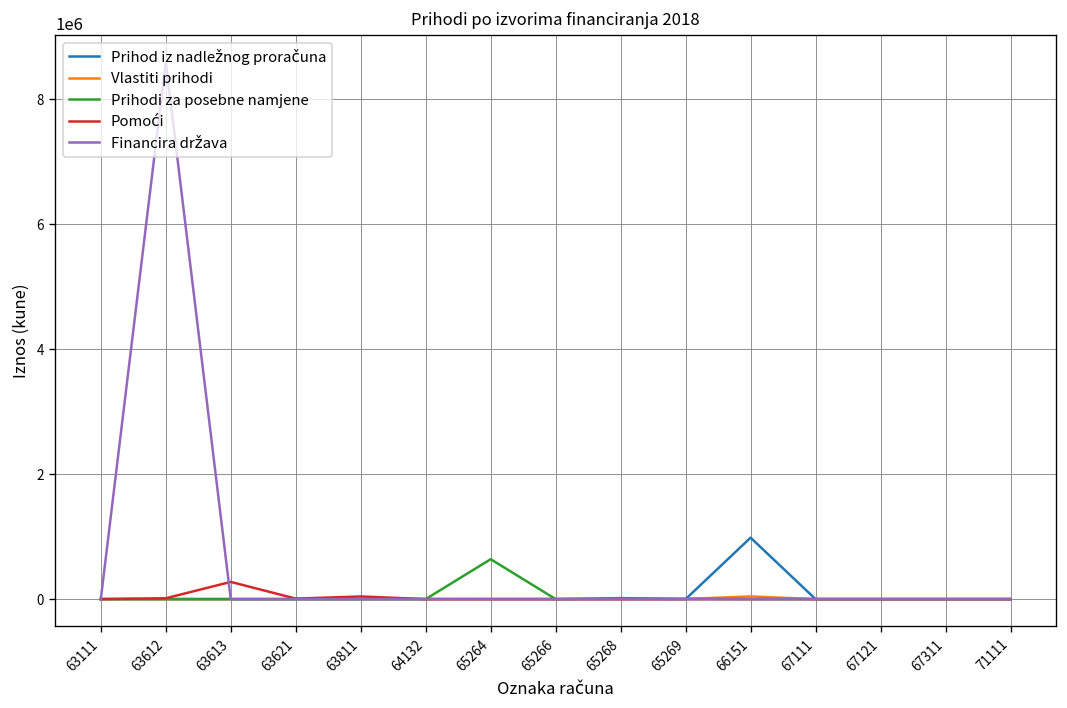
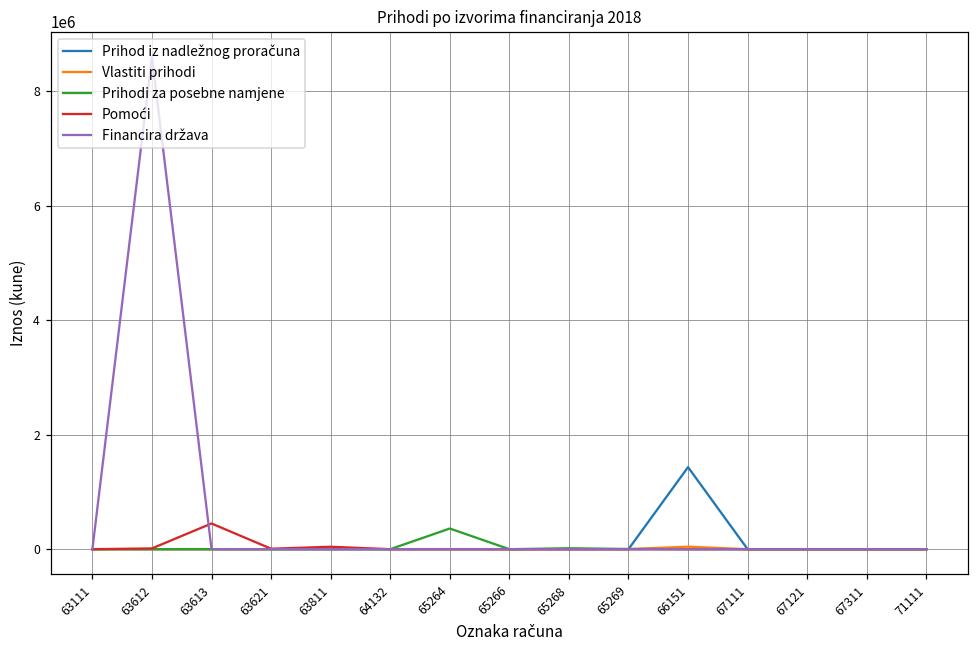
Pomoći, 63613: 300000 -> 400000
Prihodi za posebne namjene, 65264: 600000 -> 400000
Prihod iz nadležnog proračuna, 66151: 1000000 -> 1400000
